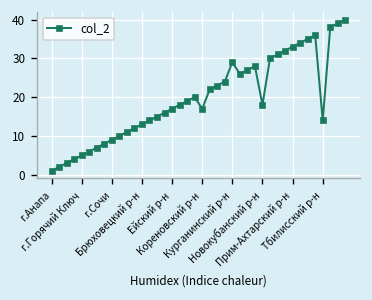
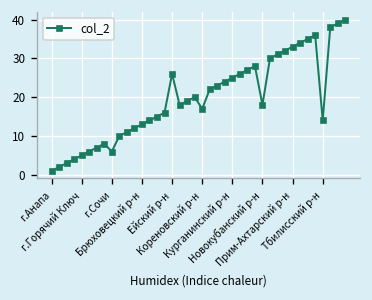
г.Сочи: 9 -> 6
Ейский р-н: 17 -> 26
Курганинский р-н: 29 -> 25
